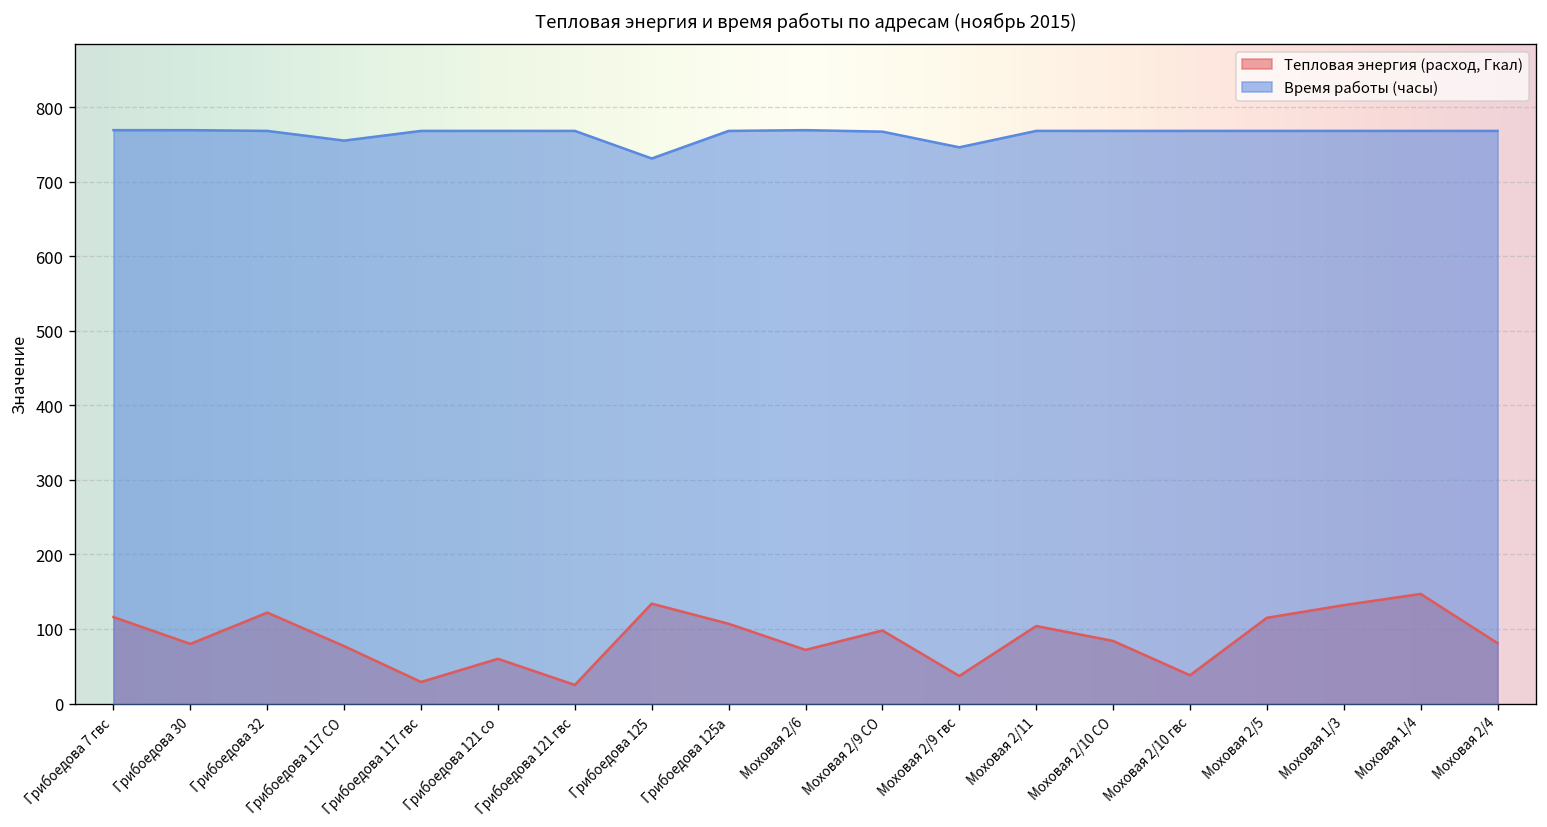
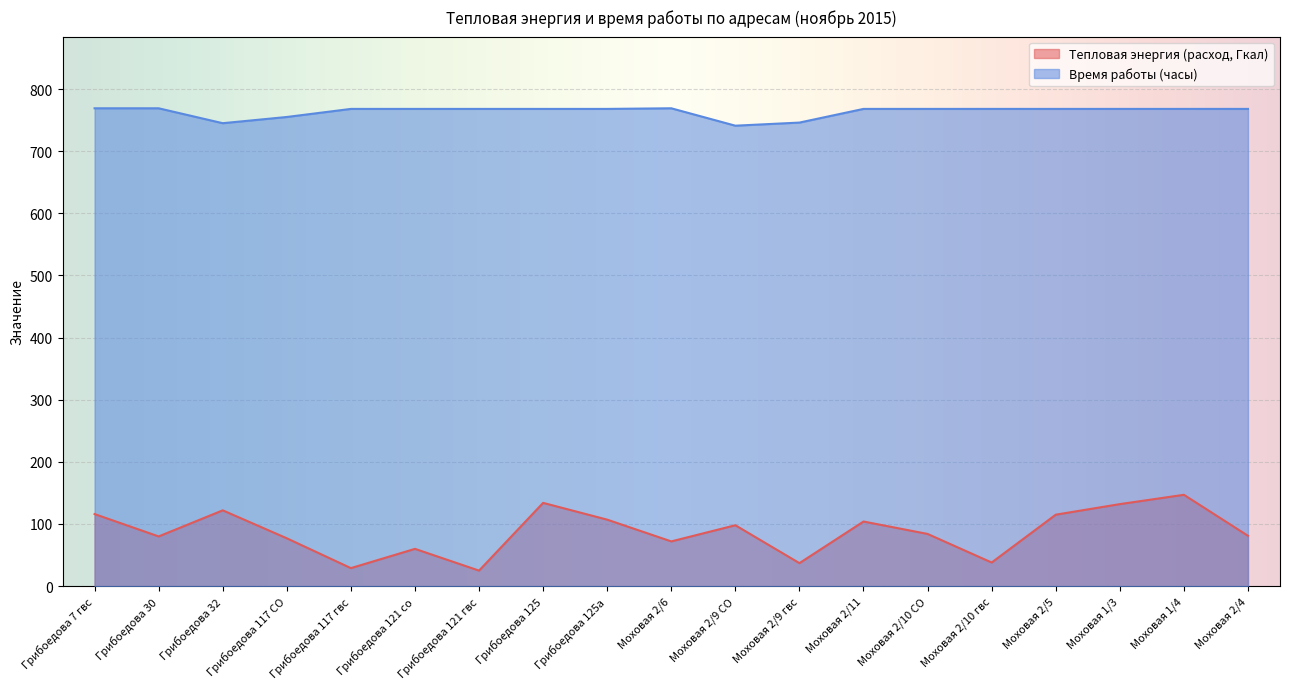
Время работы (часы), Грибоедова 32: 770 -> 750
Время работы (часы), Грибоедова 125: 730 -> 770
Время работы (часы), Моховая 2/9 СО: 770 -> 740
